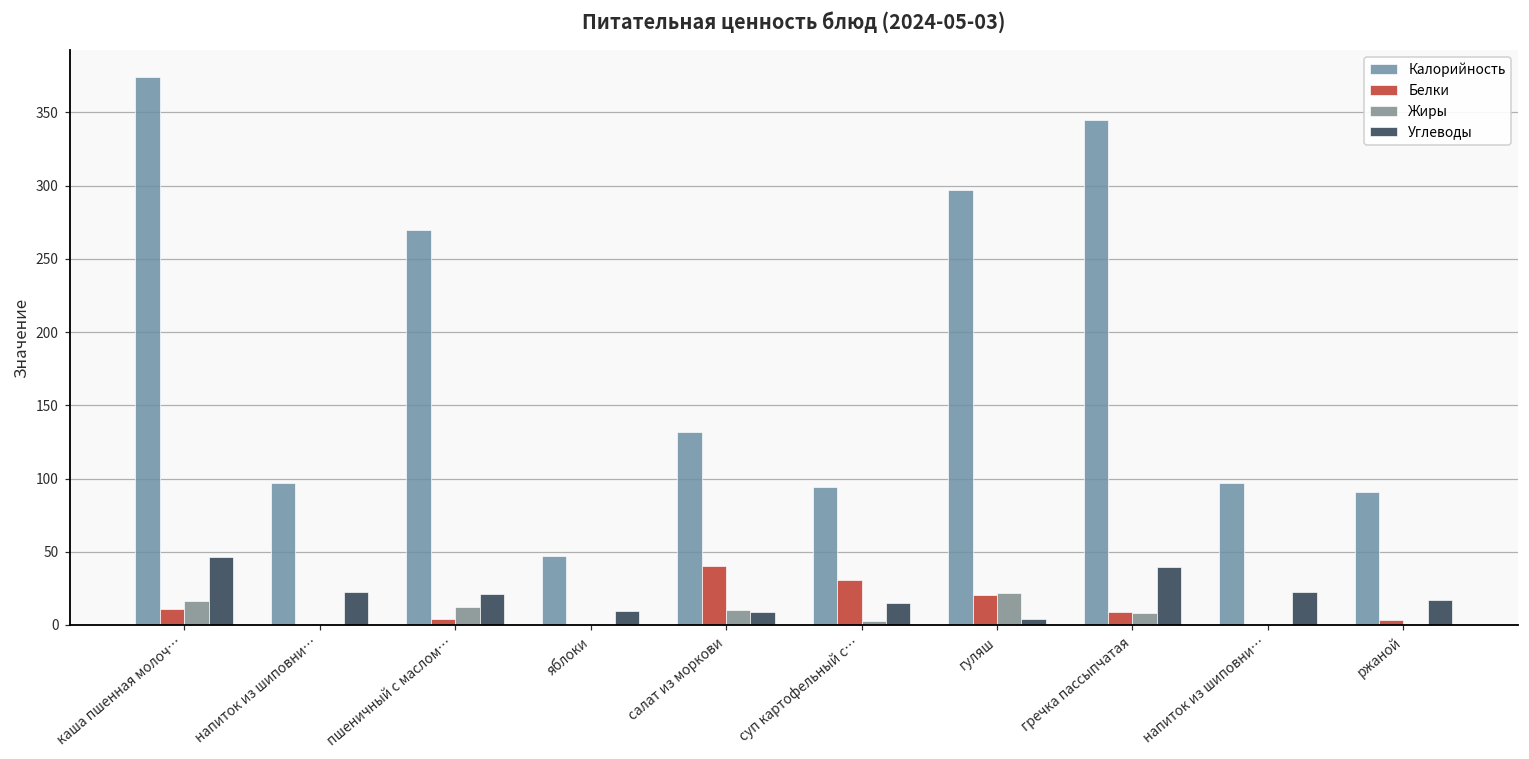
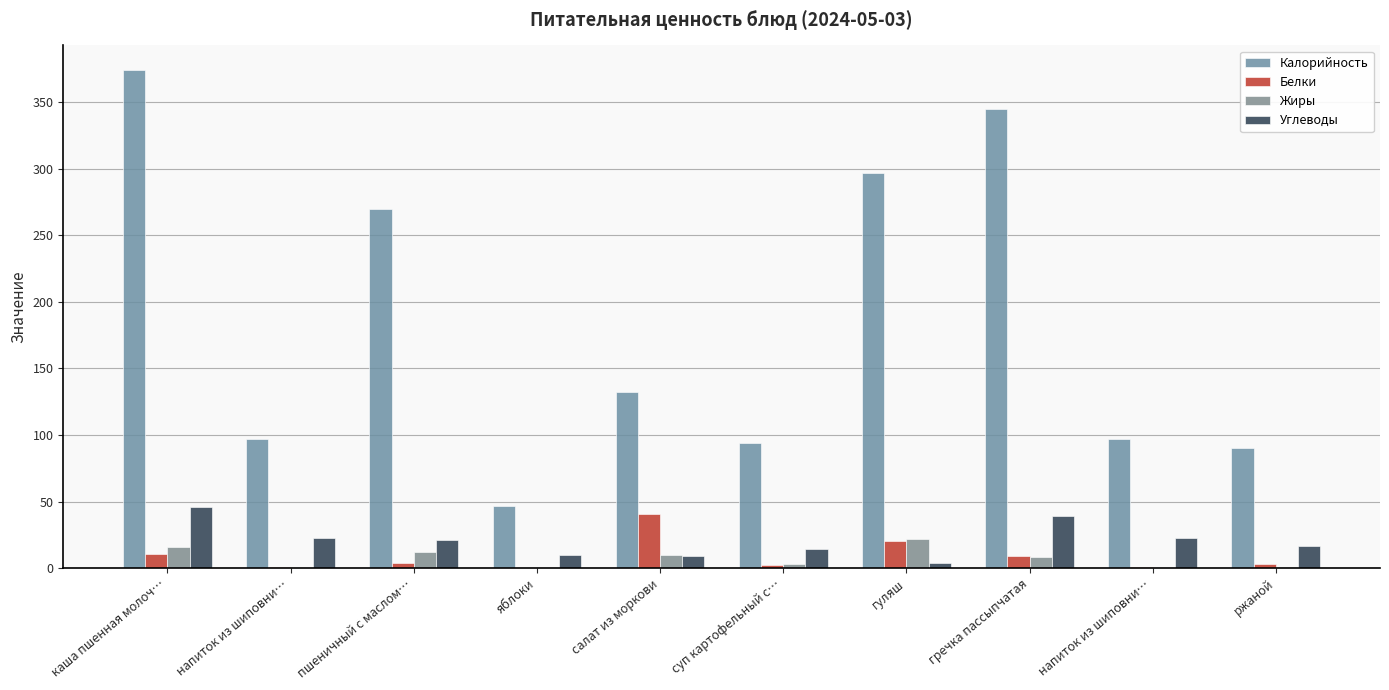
Белки, суп картофельный с…: 31 -> 2
